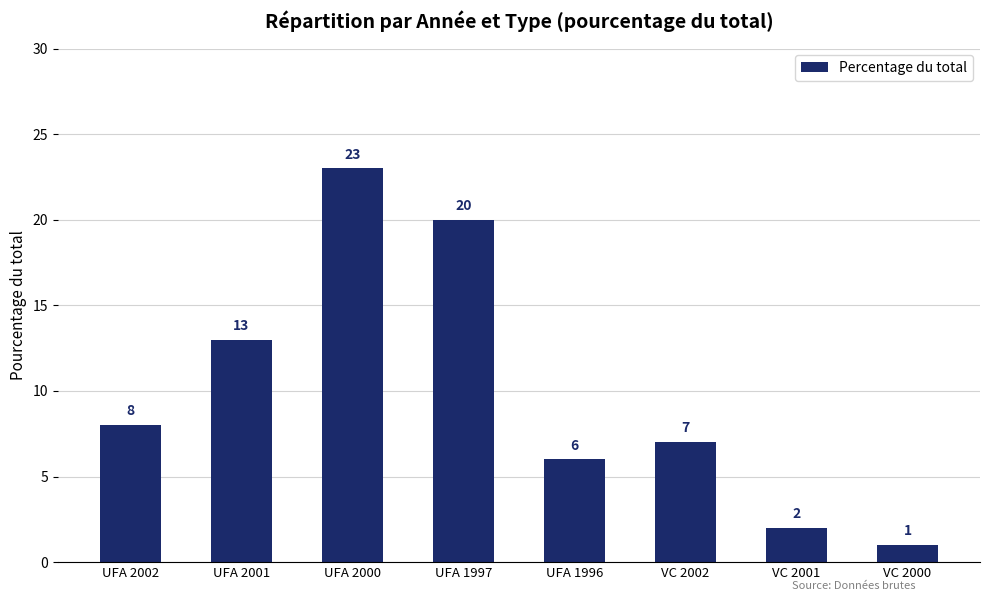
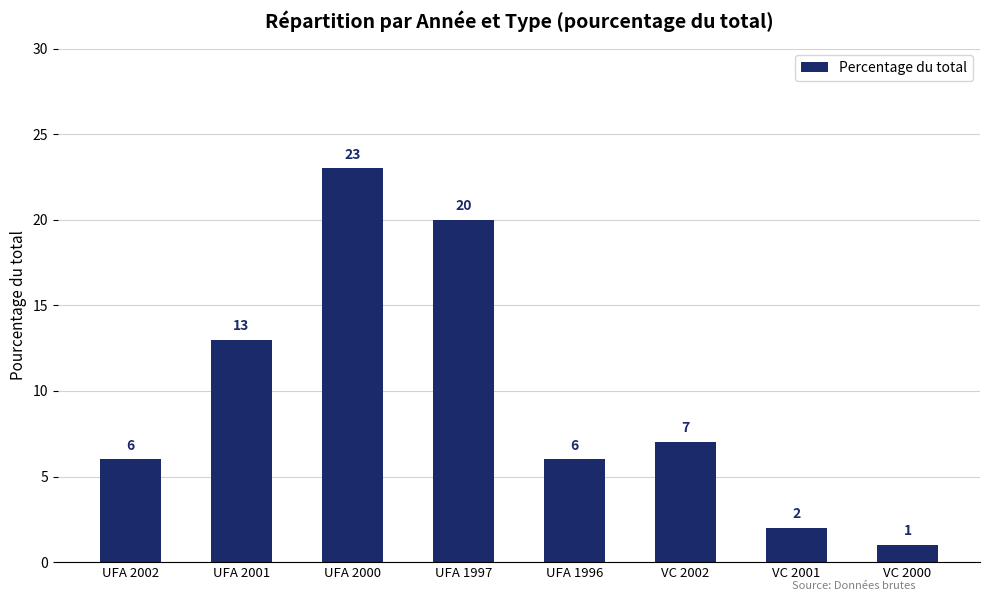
UFA 2002: 8 -> 6
